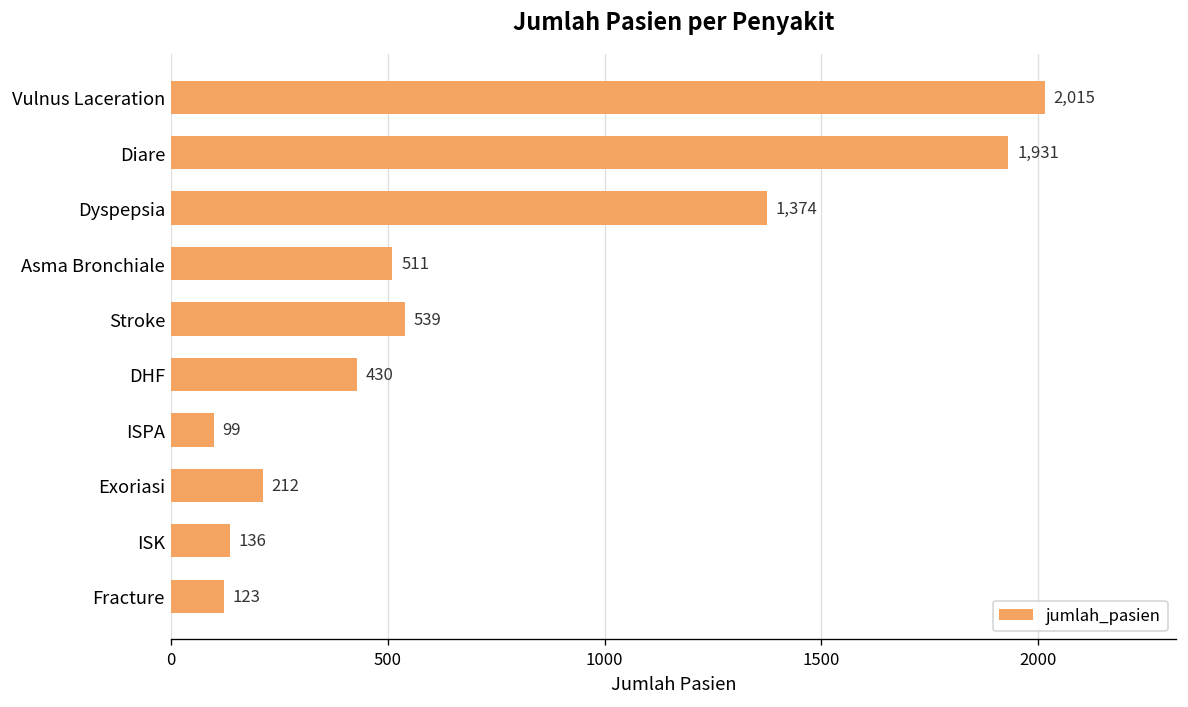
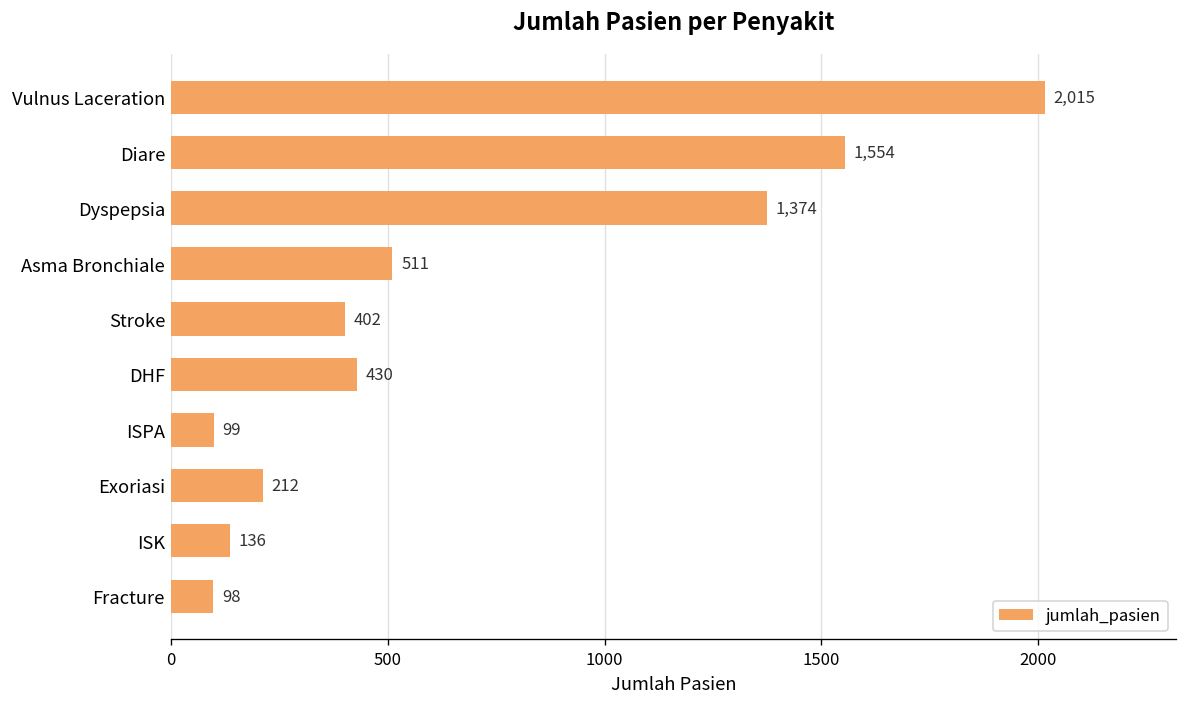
Diare: 1,931 -> 1,554
Stroke: 539 -> 402
Fracture: 123 -> 98
